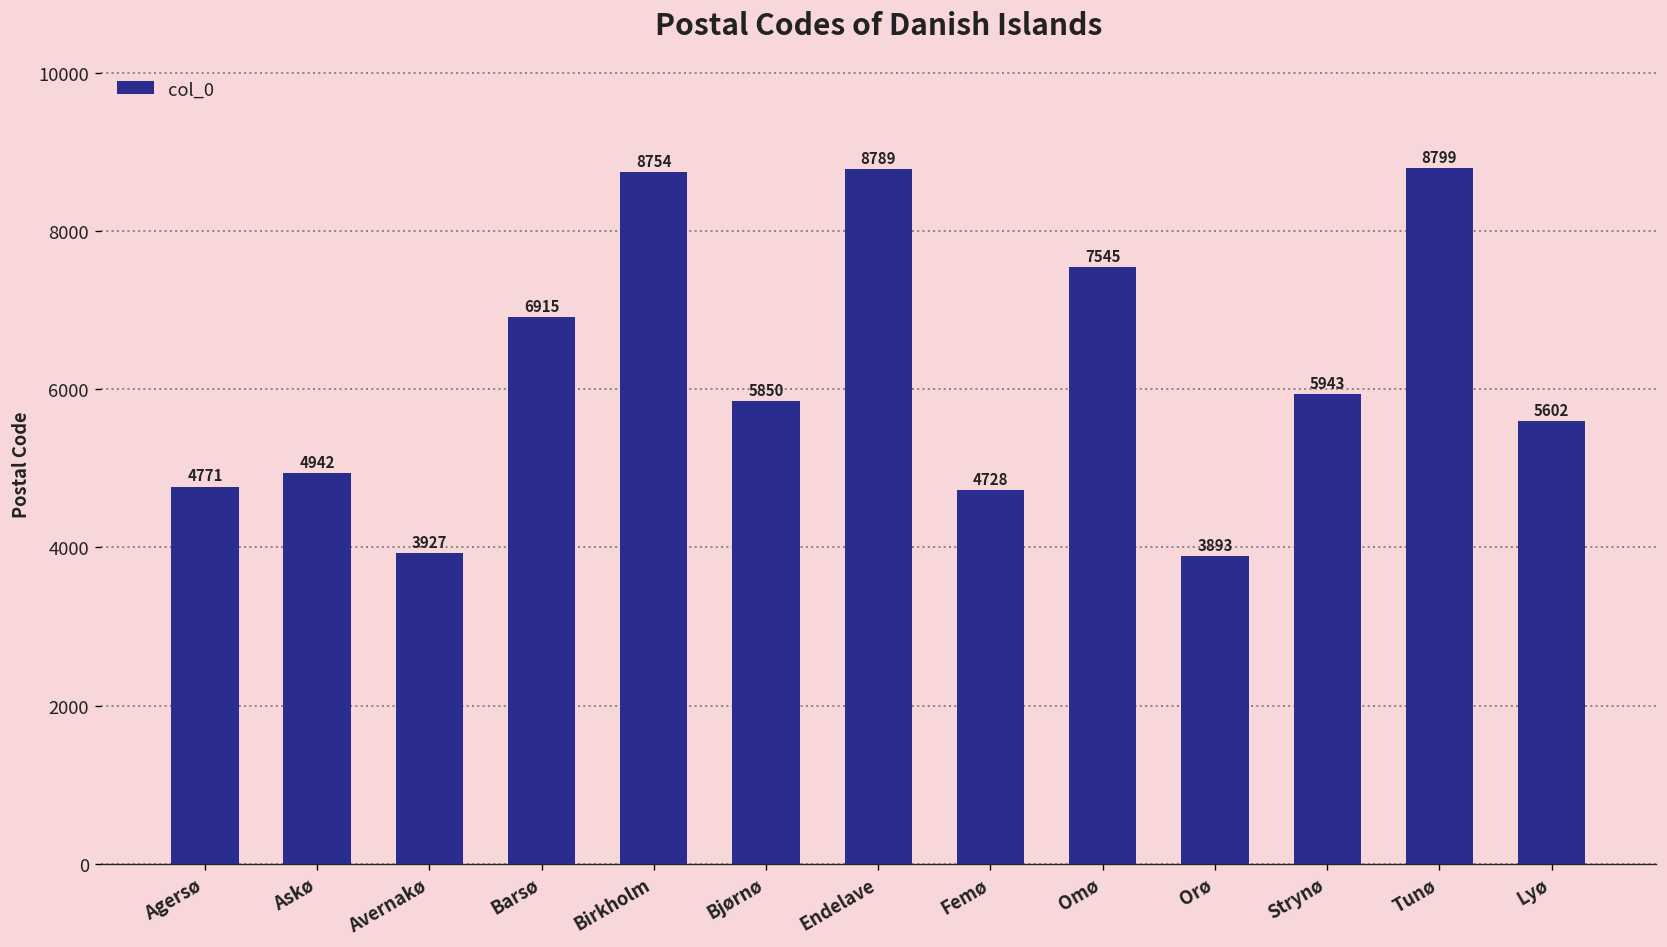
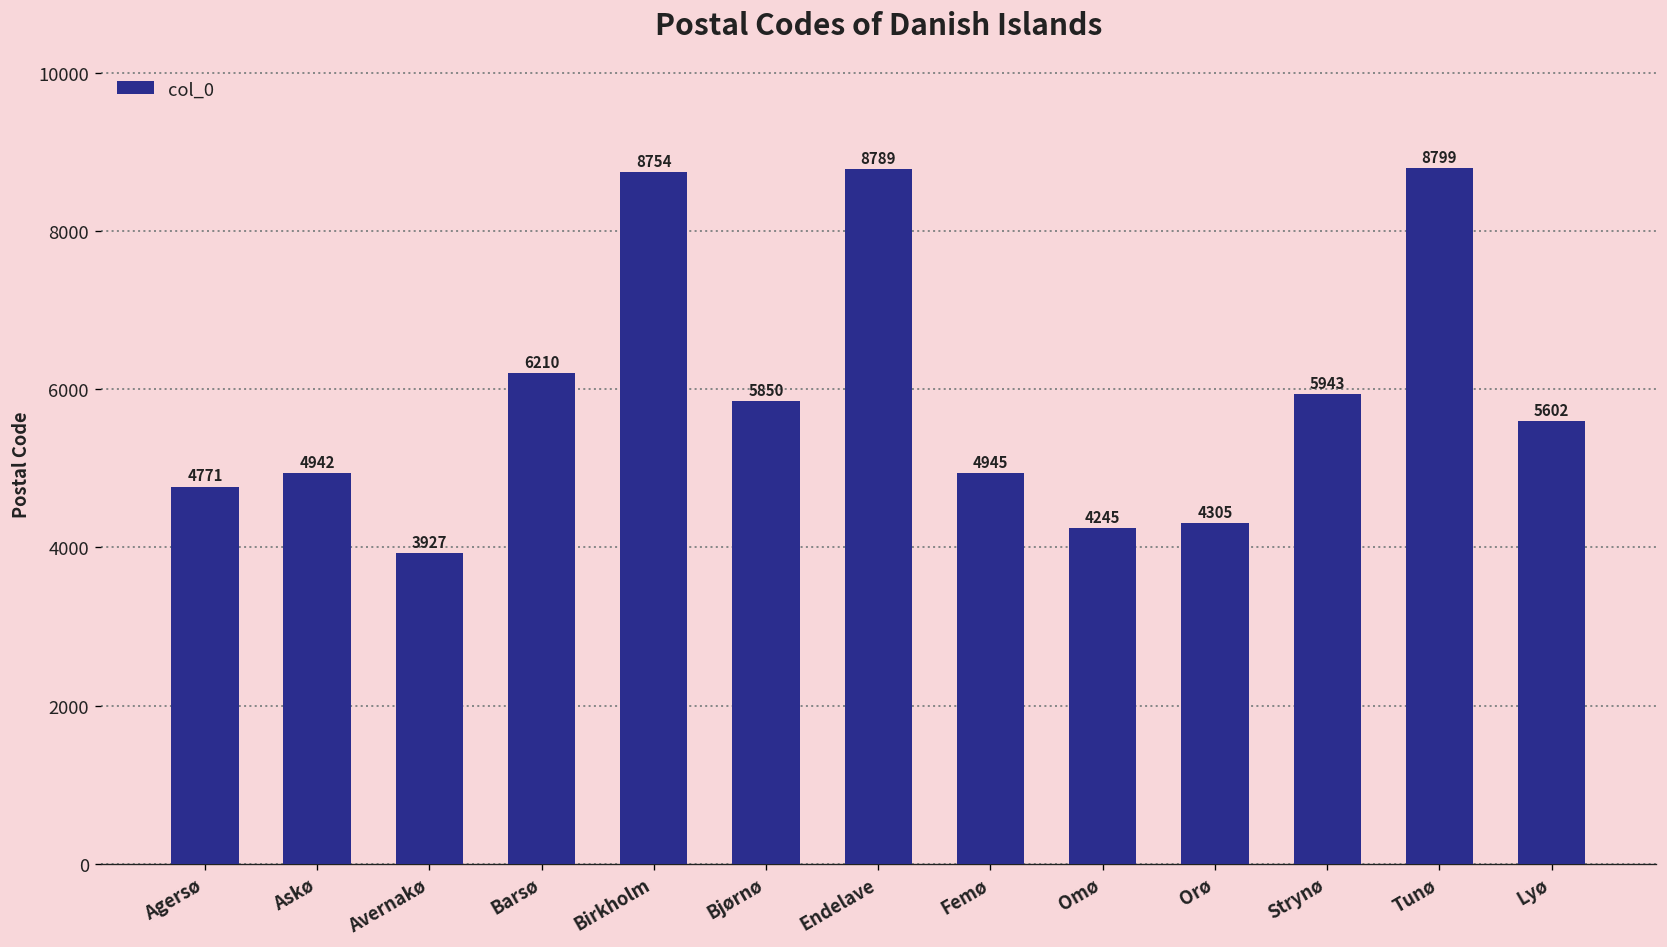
Barsø: 6915 -> 6210
Femø: 4728 -> 4945
Omø: 7545 -> 4245
Orø: 3893 -> 4305
